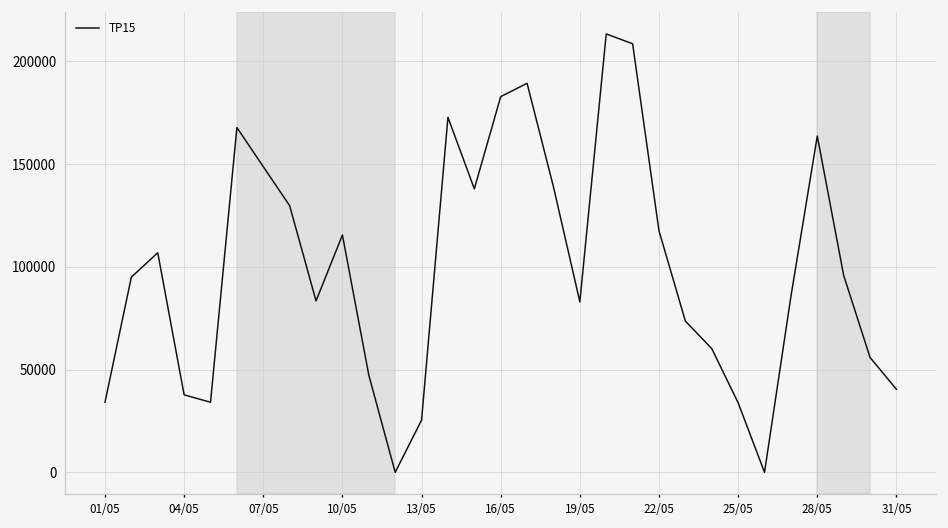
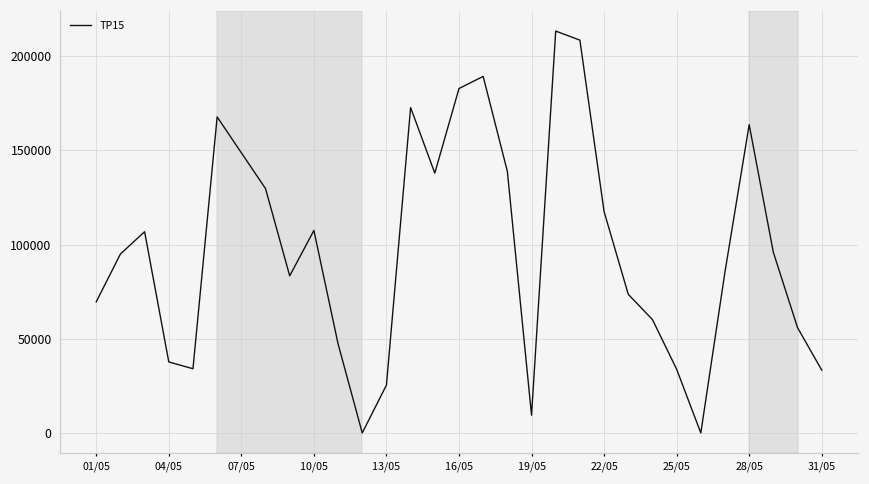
01/05: 34000 -> 70000
10/05: 115000 -> 108000
19/05: 83000 -> 9000
31/05: 40000 -> 33000
